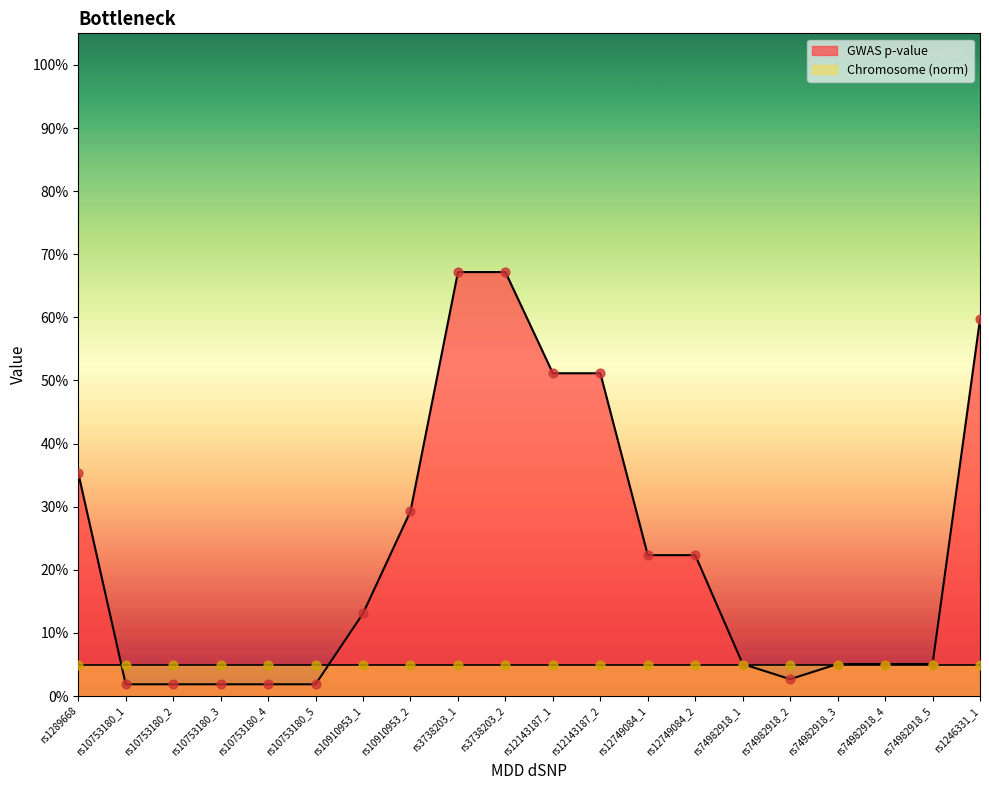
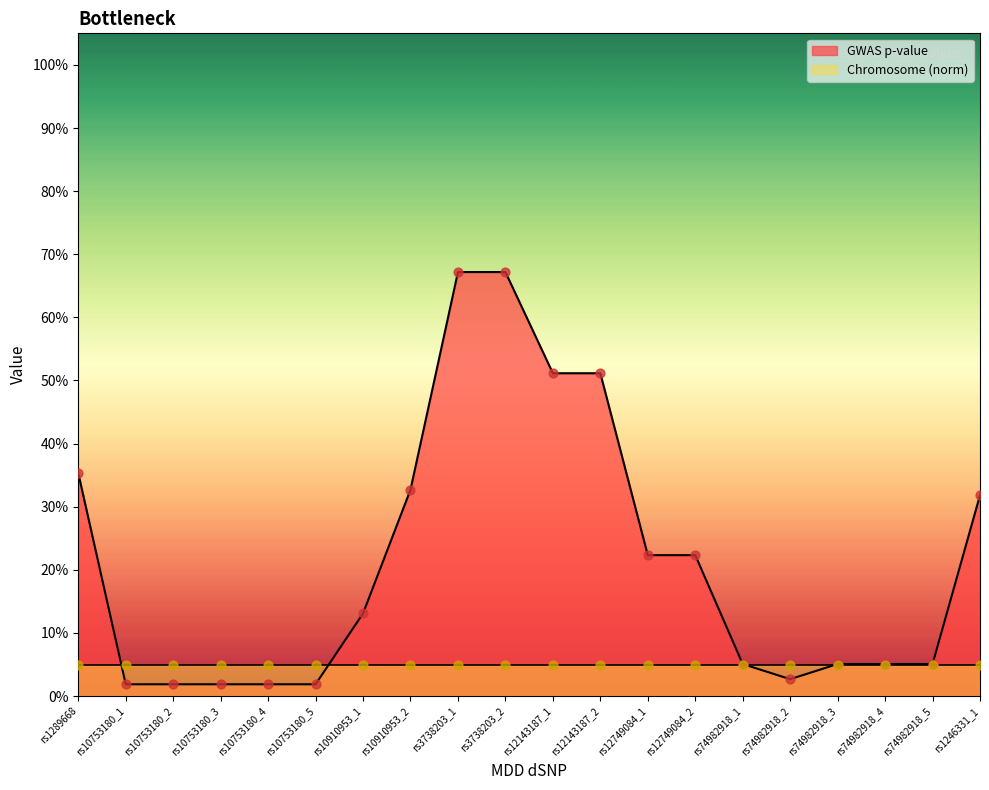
GWAS p-value, rs10910953_2: 29% -> 33%
GWAS p-value, rs1246331_1: 60% -> 32%
